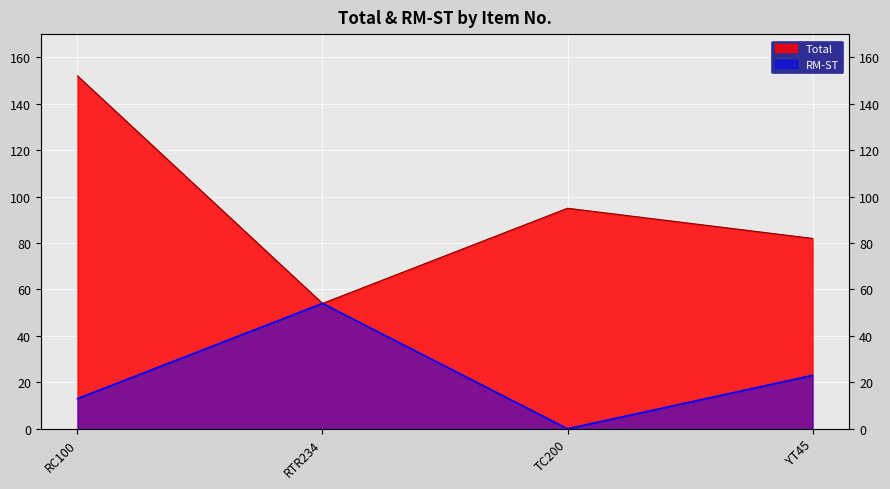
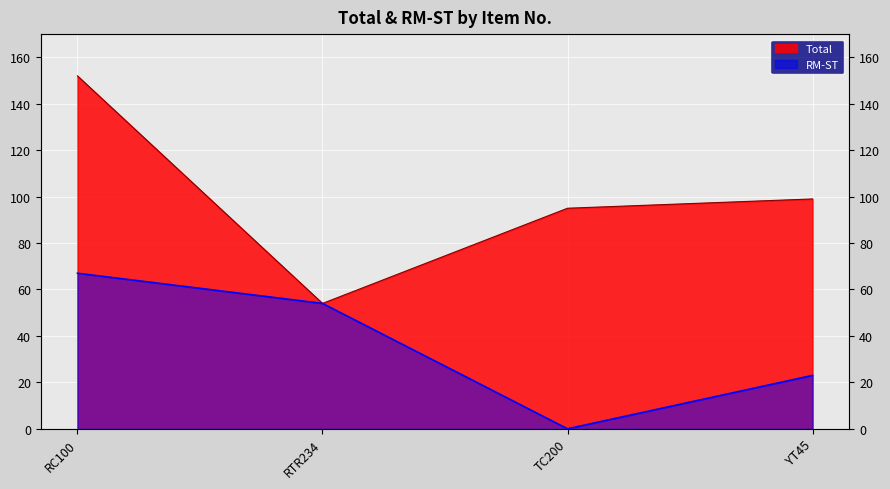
RM-ST, RC100: 13 -> 67
Total, YT45: 82 -> 99
